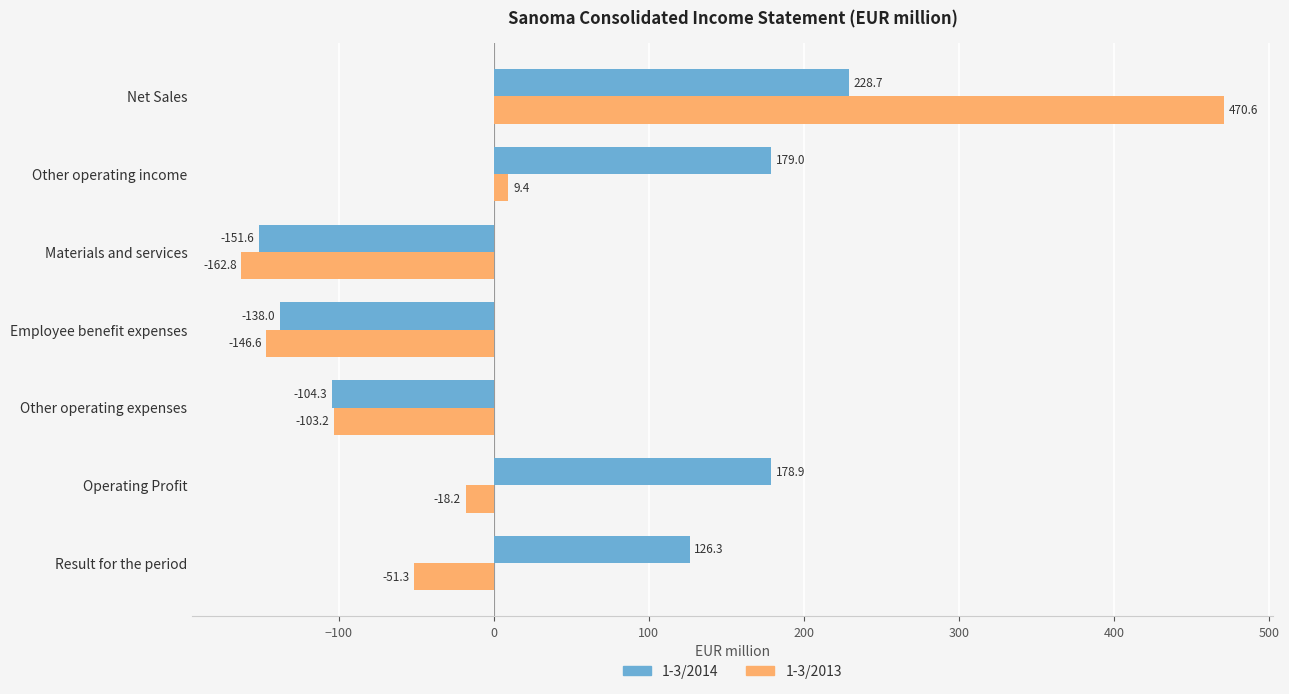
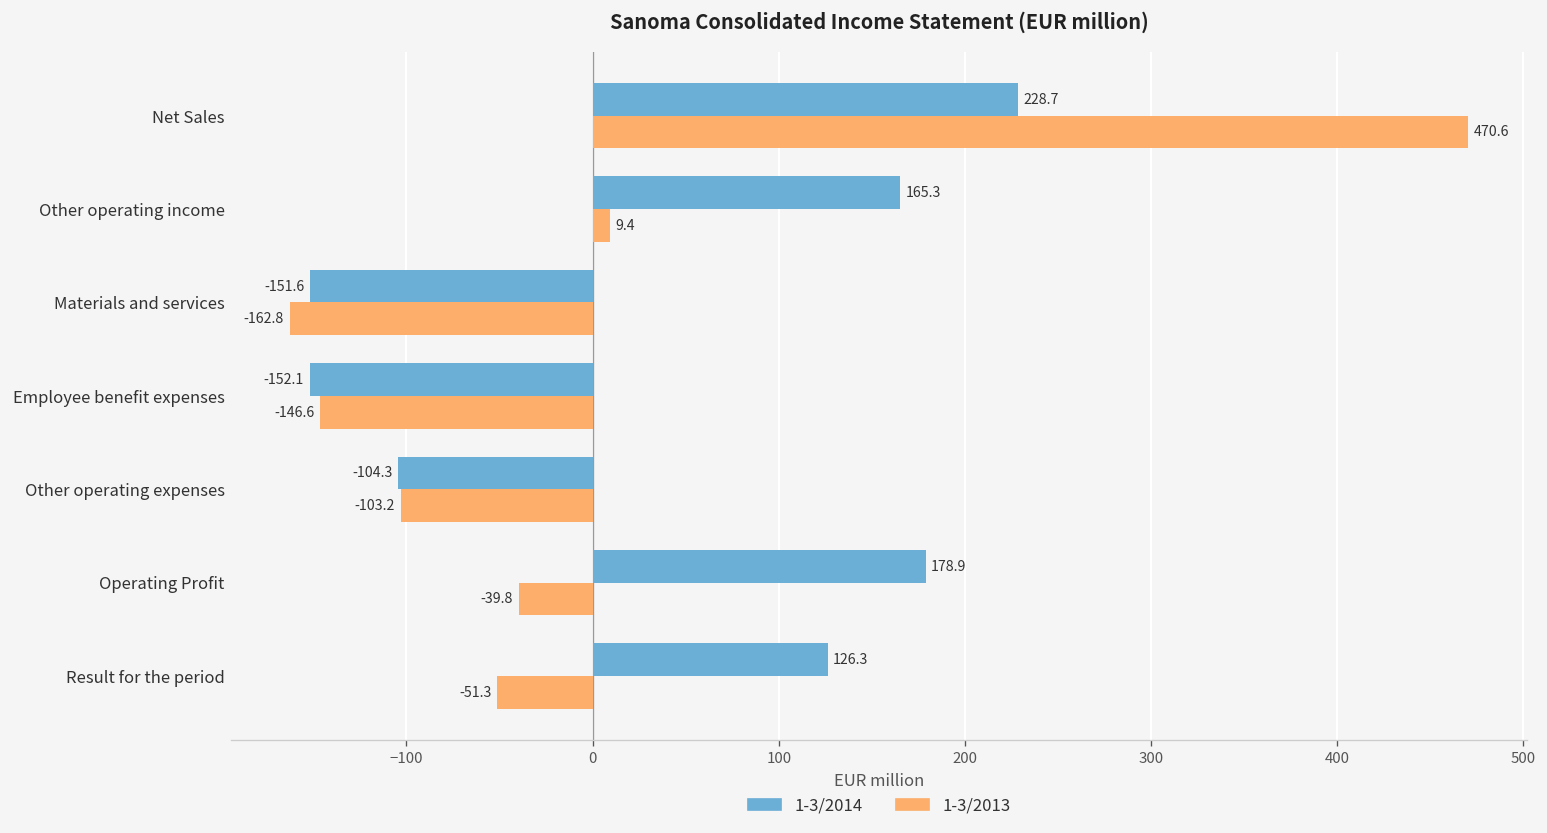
1-3/2014, Other operating income: 179.0 -> 165.3
1-3/2014, Employee benefit expenses: -138.0 -> -152.1
1-3/2013, Operating Profit: -18.2 -> -39.8
